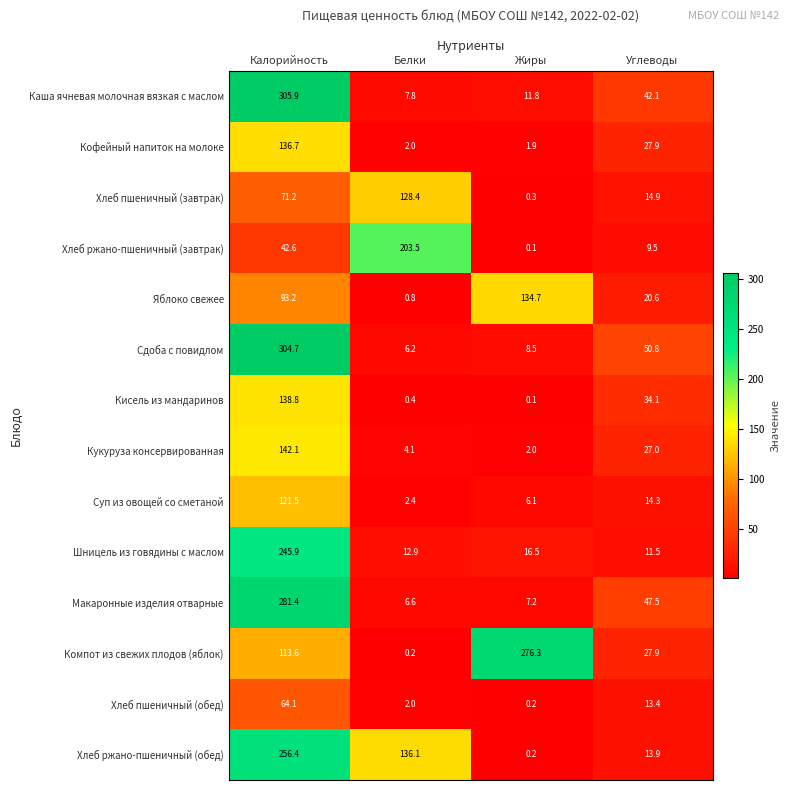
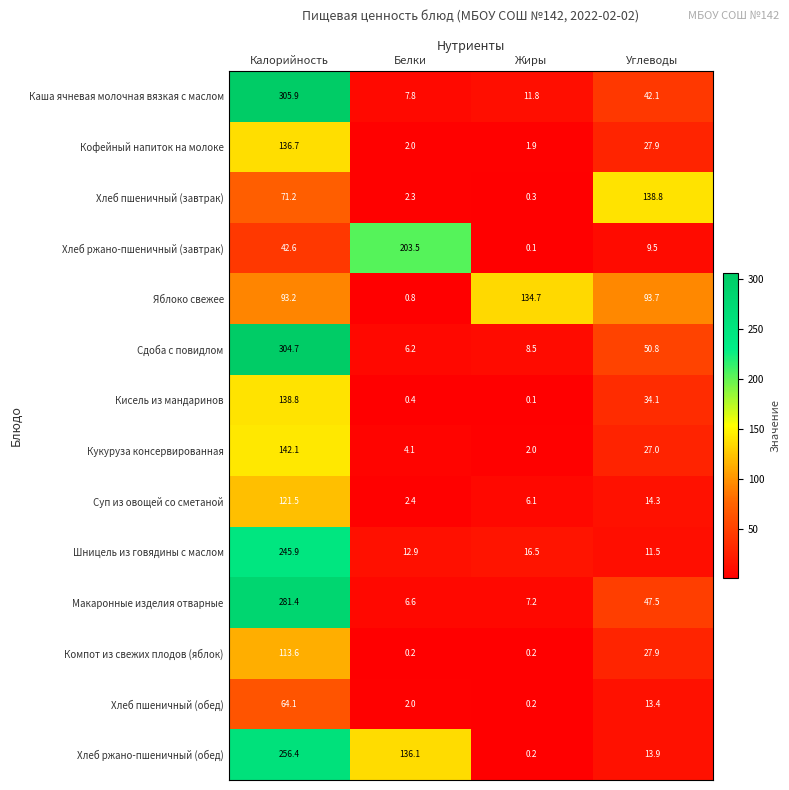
Хлеб пшеничный (завтрак), Белки: 128.4 -> 2.3
Хлеб пшеничный (завтрак), Углеводы: 14.9 -> 138.8
Яблоко свежее, Углеводы: 20.6 -> 93.7
Компот из свежих плодов (яблок), Жиры: 276.3 -> 0.2
